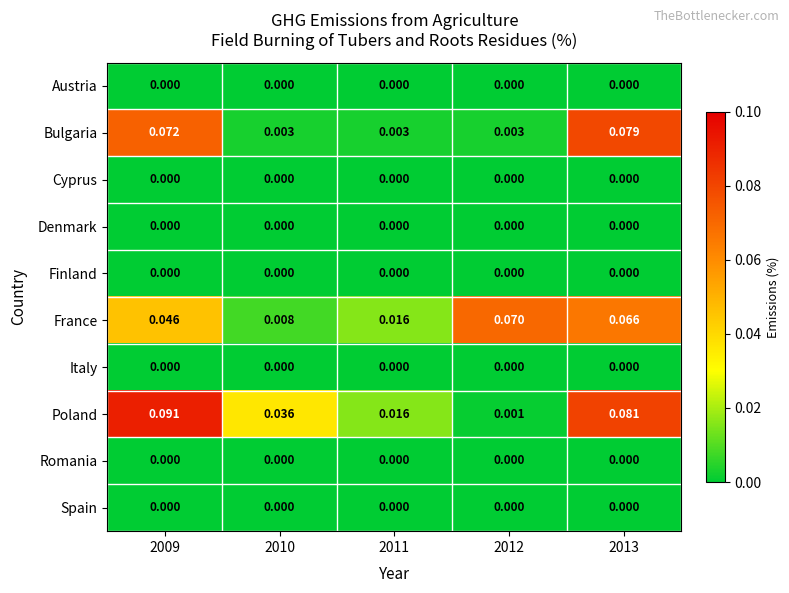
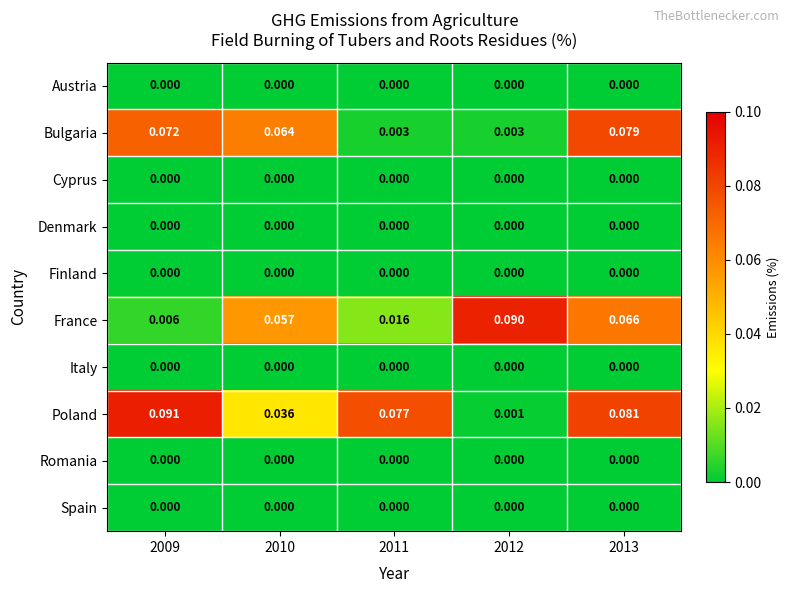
Bulgaria, 2010: 0.003 -> 0.064
France, 2009: 0.046 -> 0.006
France, 2010: 0.008 -> 0.057
France, 2012: 0.070 -> 0.090
Poland, 2011: 0.016 -> 0.077
